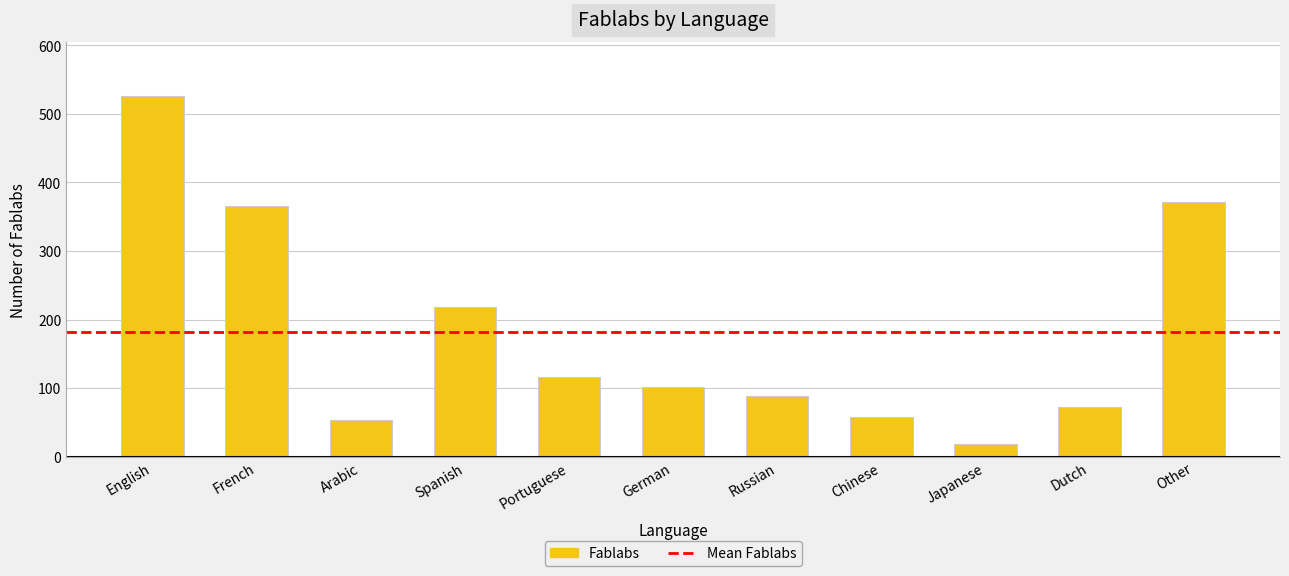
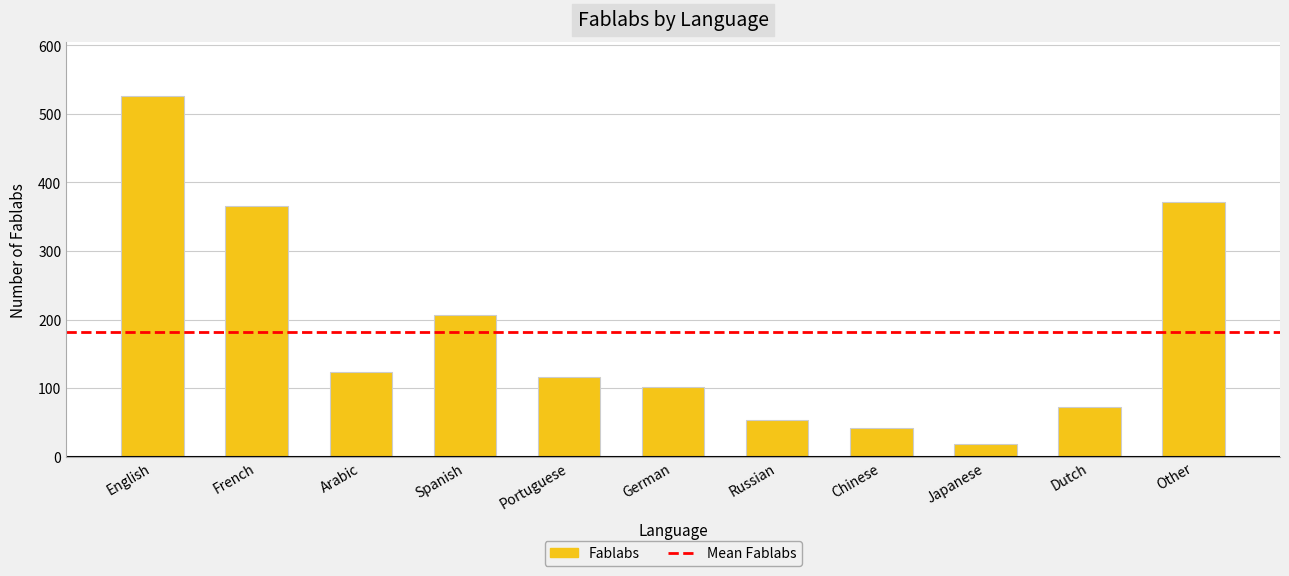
Arabic: 50 -> 120
Spanish: 220 -> 210
Russian: 90 -> 50
Chinese: 60 -> 40
